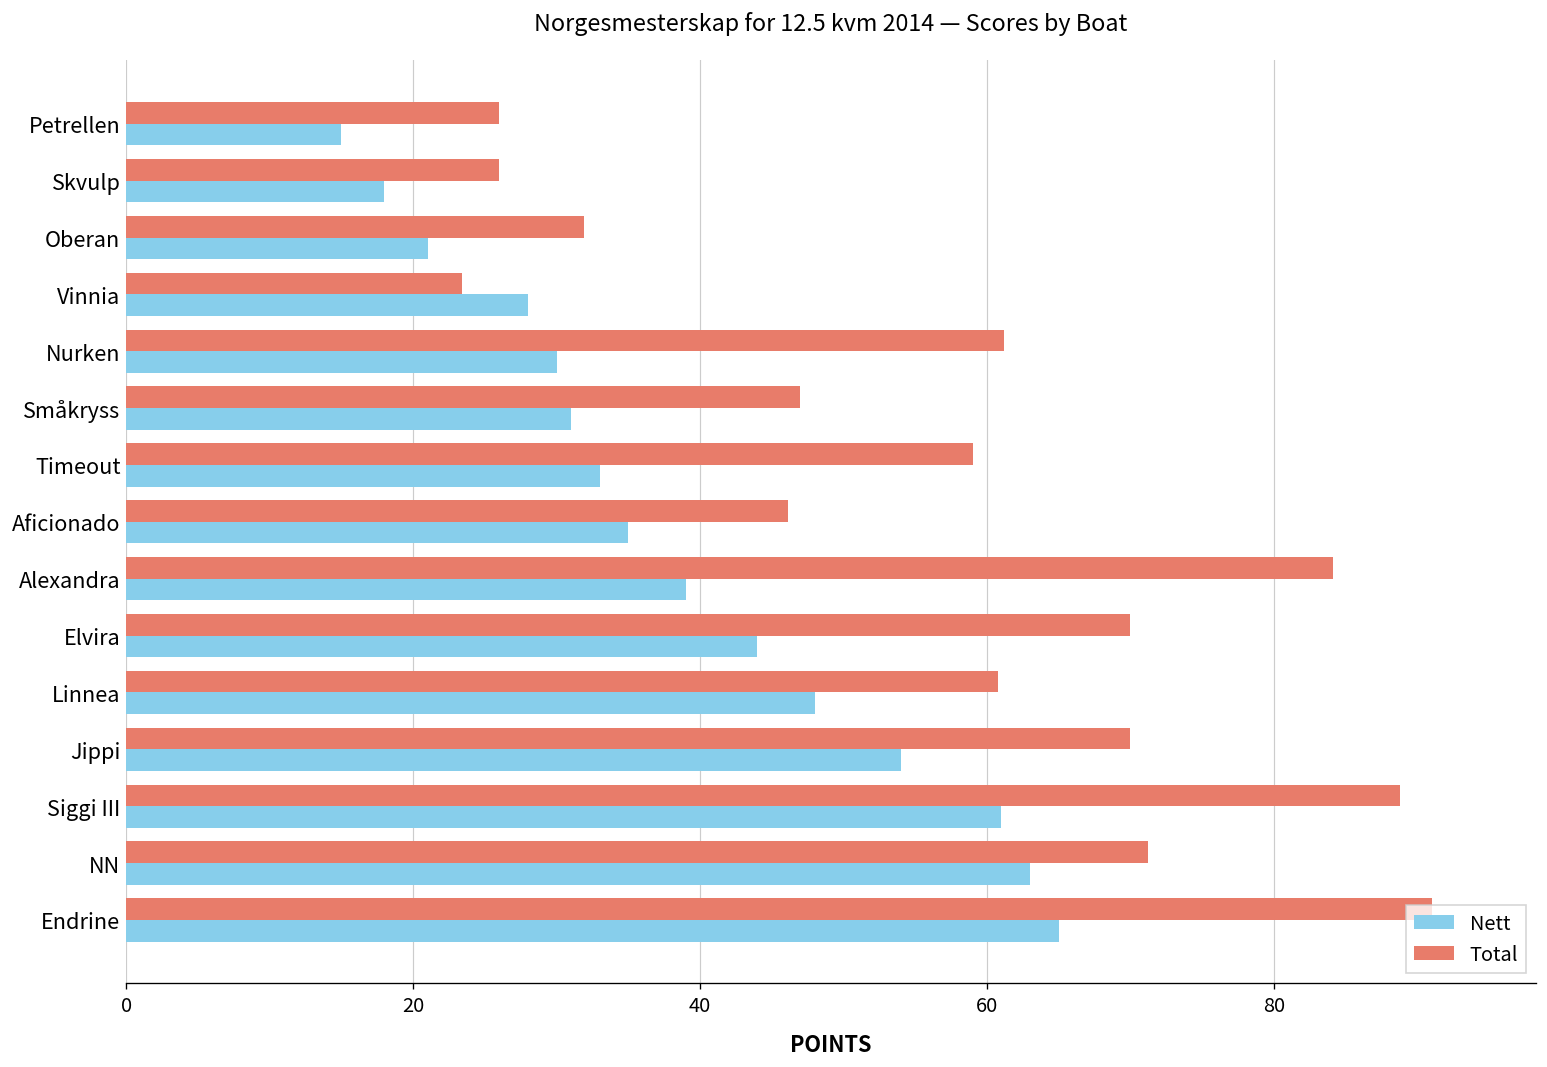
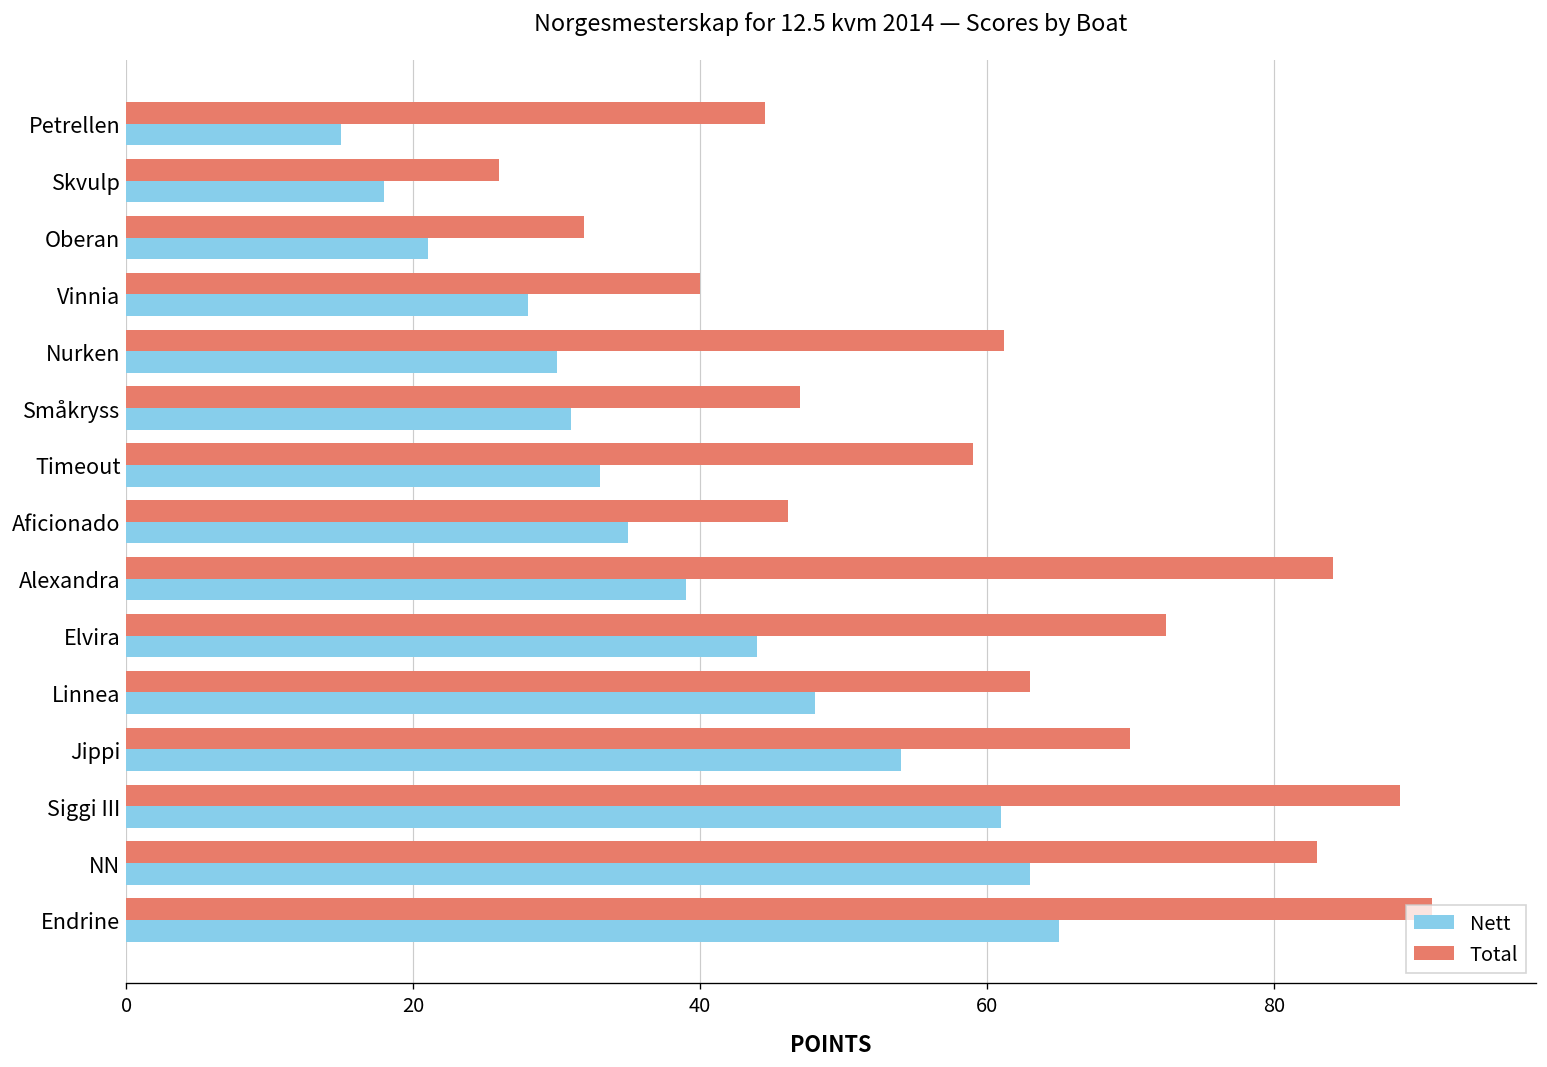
Total, Petrellen: 26.0 -> 44.5
Total, Vinnia: 23.4 -> 40.0
Total, Elvira: 70.0 -> 72.5
Total, Linnea: 60.8 -> 63.0
Total, NN: 71.2 -> 83.0
